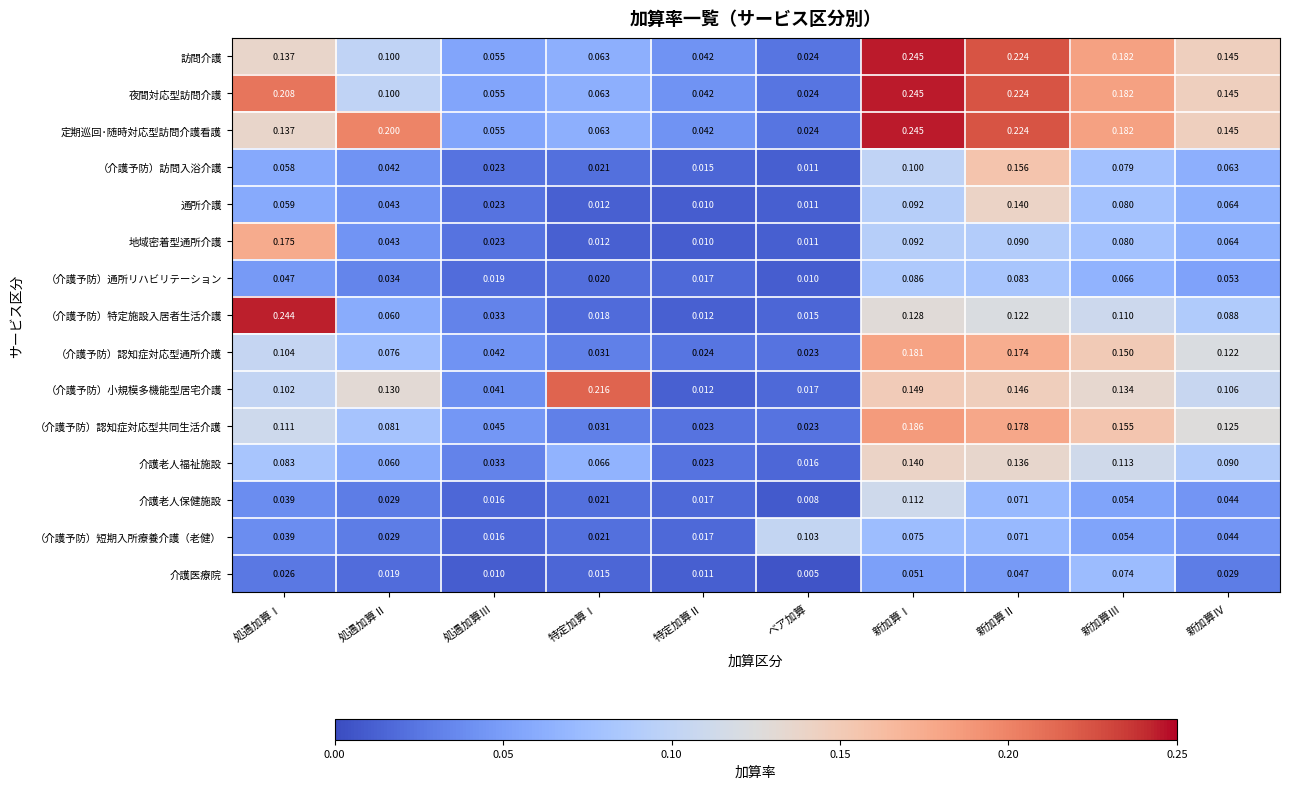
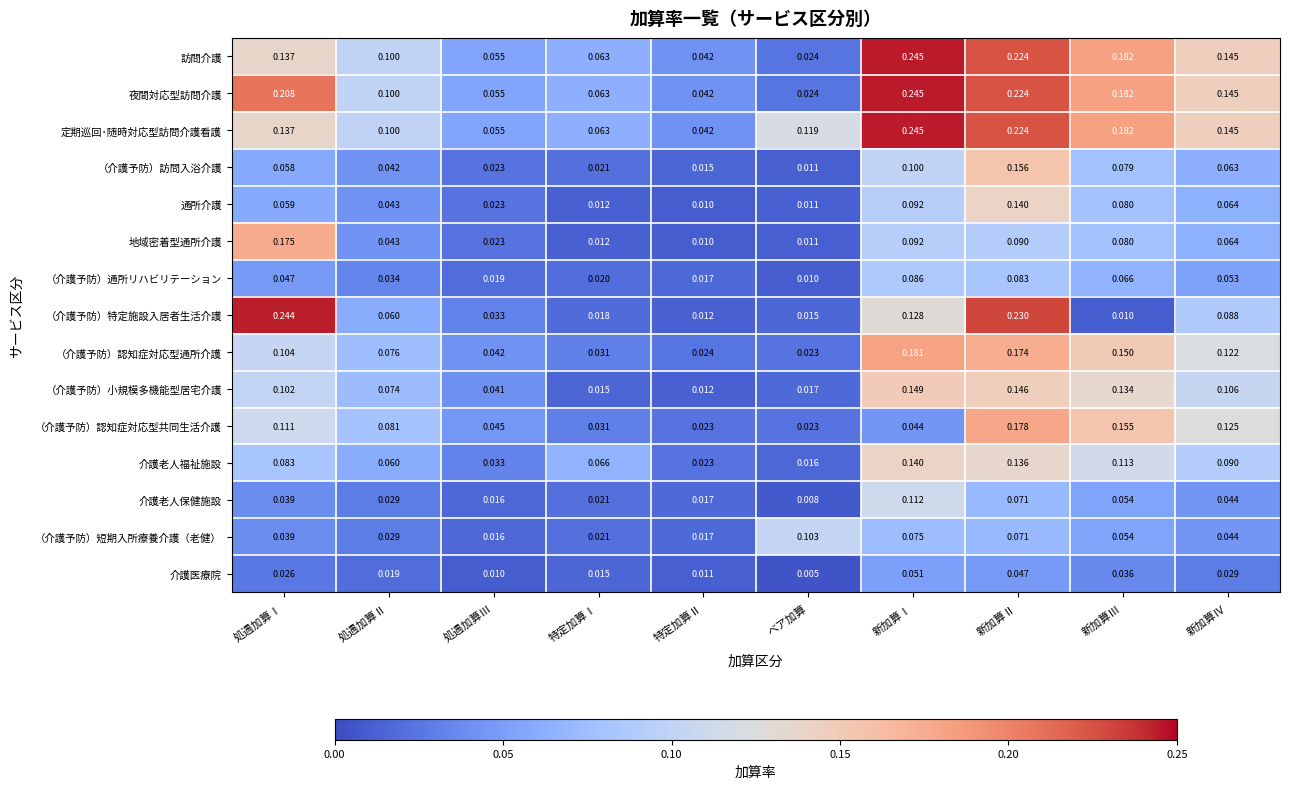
定期巡回･随時対応型訪問介護看護, 処遇加算Ⅱ: 0.200 -> 0.100
定期巡回･随時対応型訪問介護看護, ベア加算: 0.024 -> 0.119
（介護予防）特定施設入居者生活介護, 新加算Ⅱ: 0.122 -> 0.230
（介護予防）特定施設入居者生活介護, 新加算Ⅲ: 0.110 -> 0.010
（介護予防）小規模多機能型居宅介護, 処遇加算Ⅱ: 0.130 -> 0.074
（介護予防）小規模多機能型居宅介護, 特定加算Ⅰ: 0.216 -> 0.015
（介護予防）認知症対応型共同生活介護, 新加算Ⅰ: 0.186 -> 0.044
介護医療院, 新加算Ⅲ: 0.074 -> 0.036
